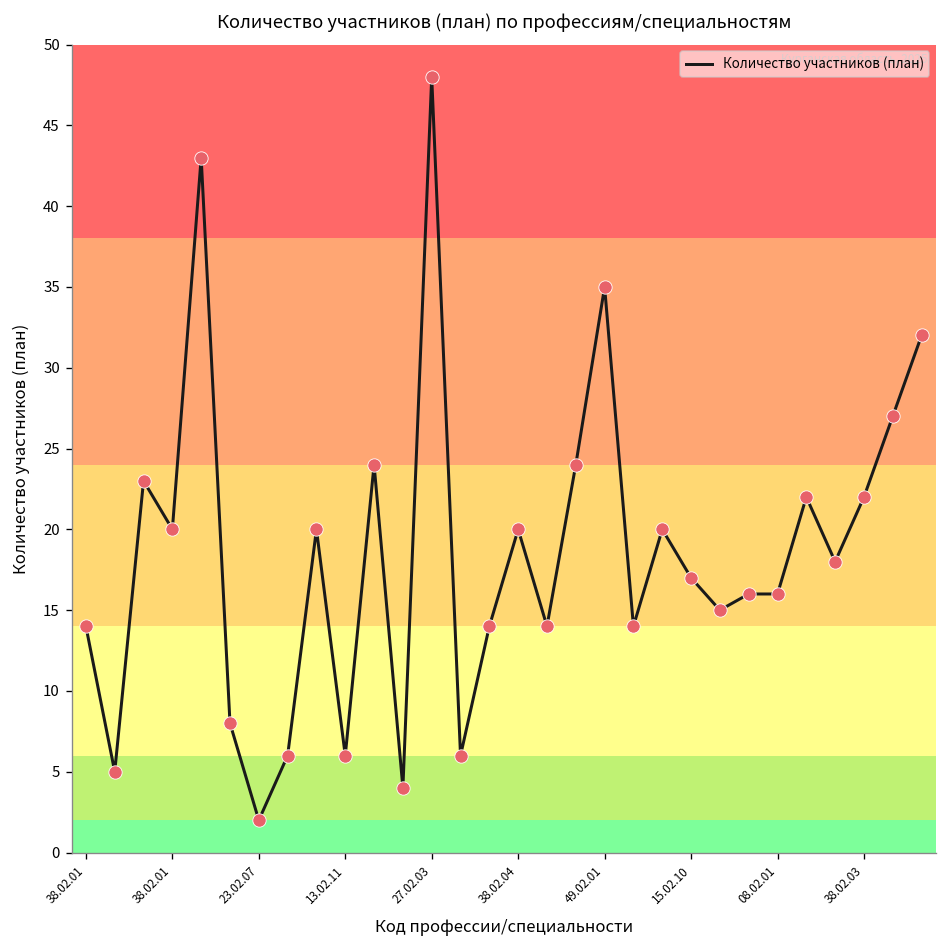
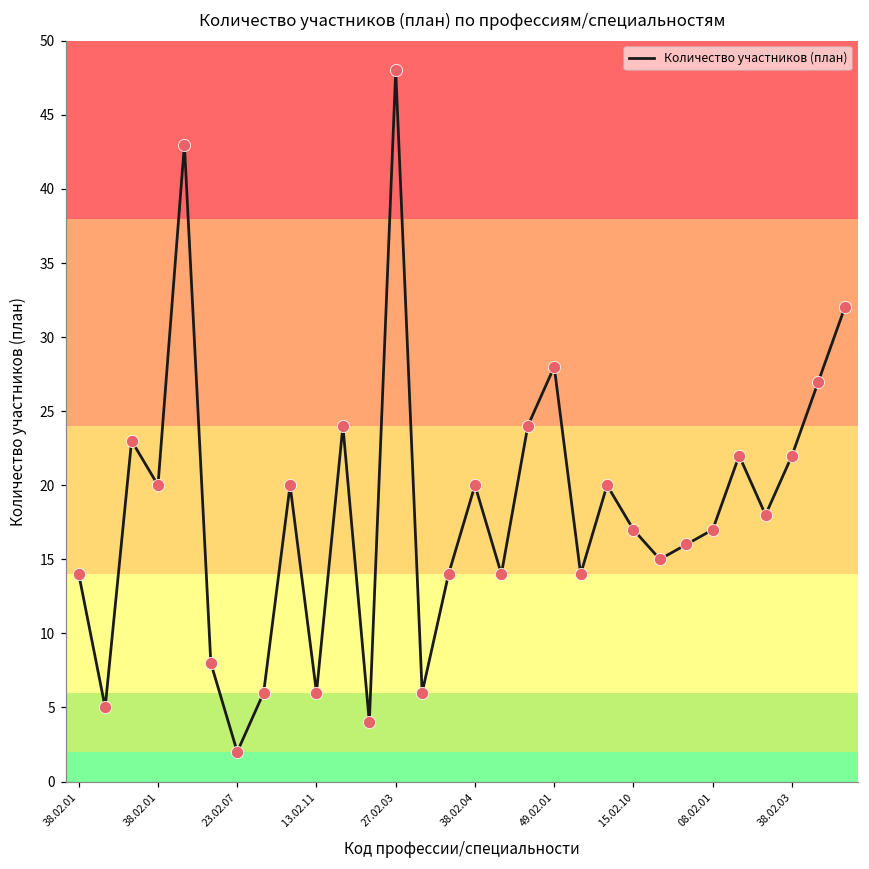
49.02.01: 35 -> 28
08.02.01: 16 -> 17
